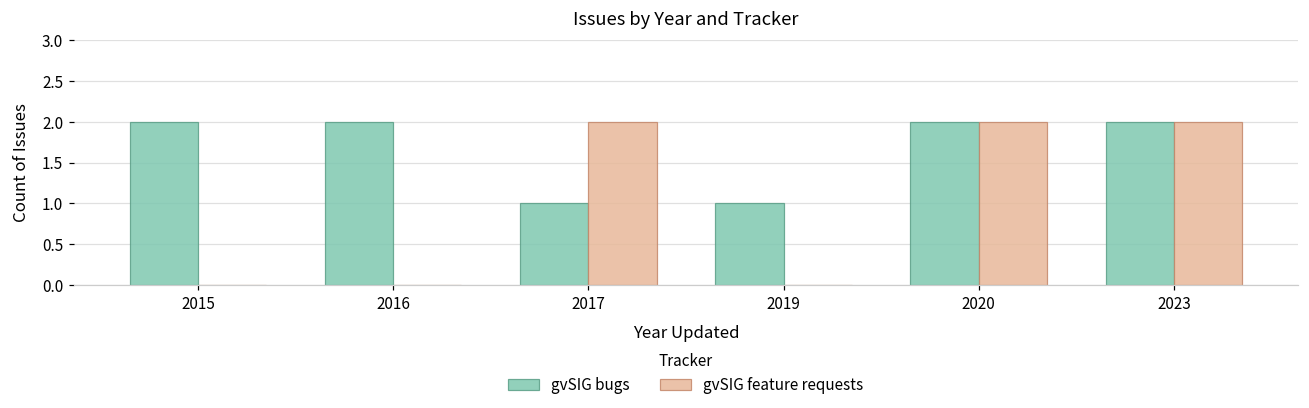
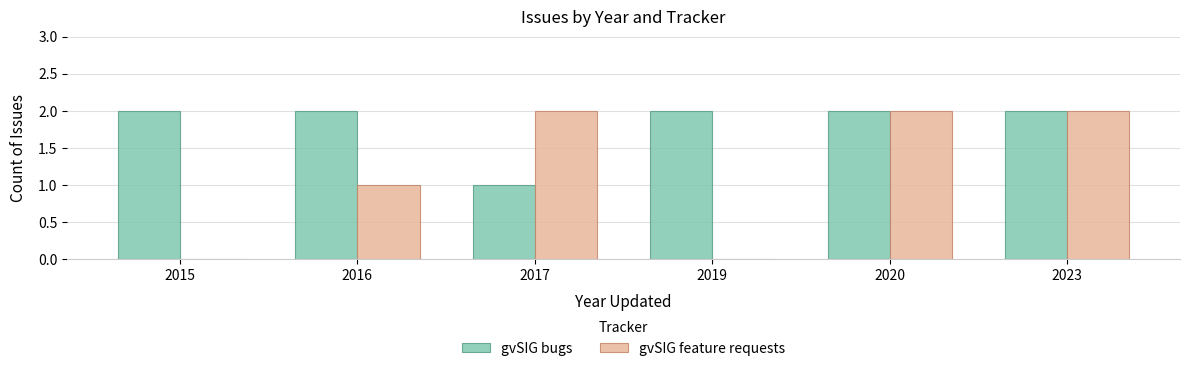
gvSIG feature requests, 2016: 0 -> 1
gvSIG bugs, 2019: 1 -> 2
